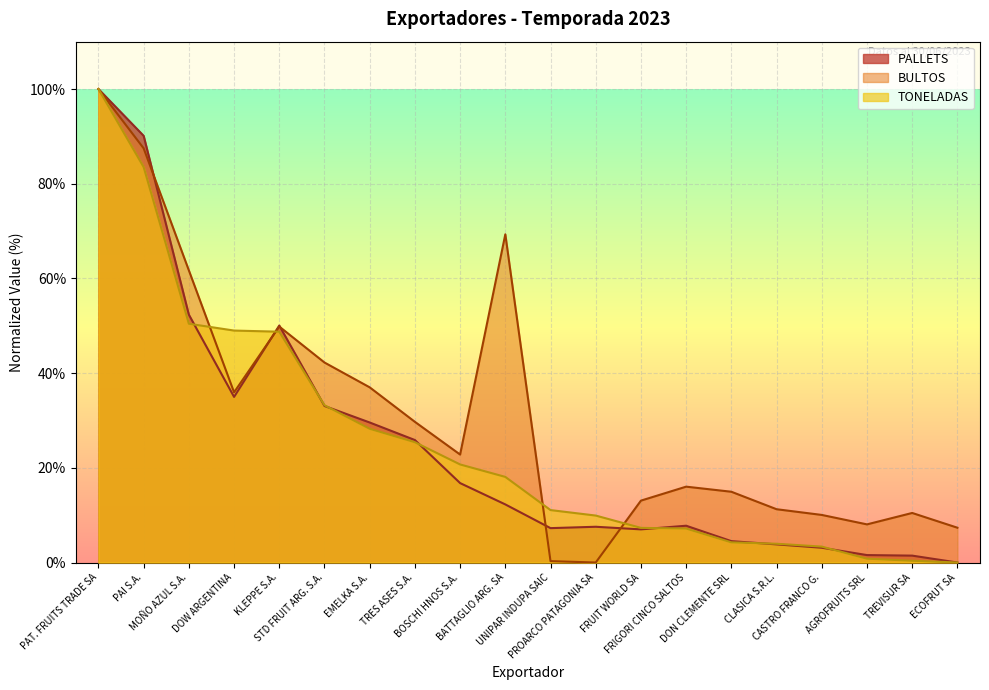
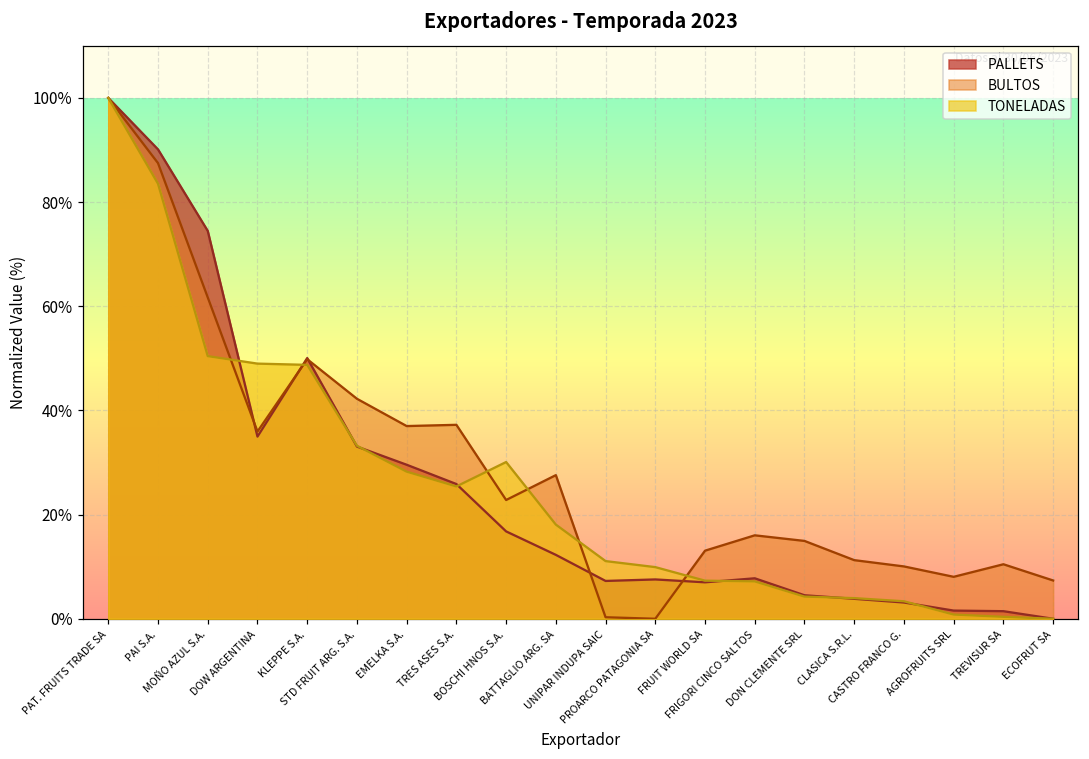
PALLETS, MOÑO AZUL S.A.: 52% -> 74%
BULTOS, TRES ASES S.A.: 30% -> 37%
TONELADAS, BOSCHI HNOS S.A.: 21% -> 30%
BULTOS, BATTAGLIO ARG. SA: 69% -> 28%
